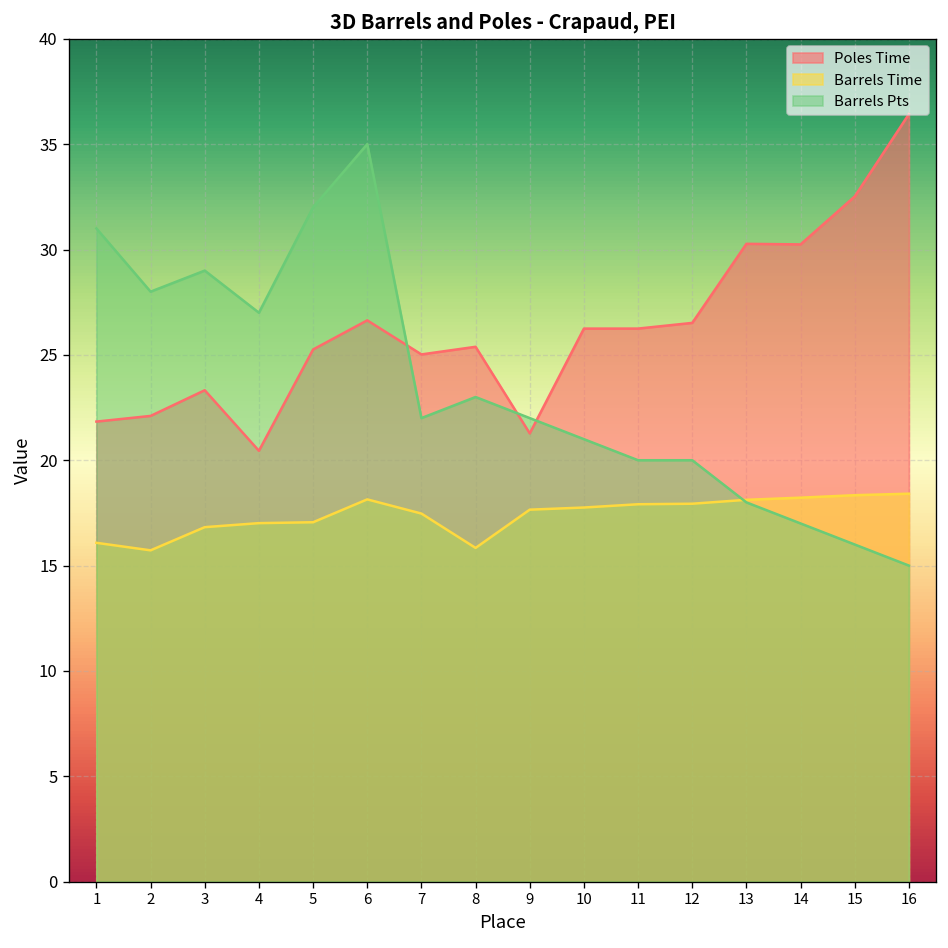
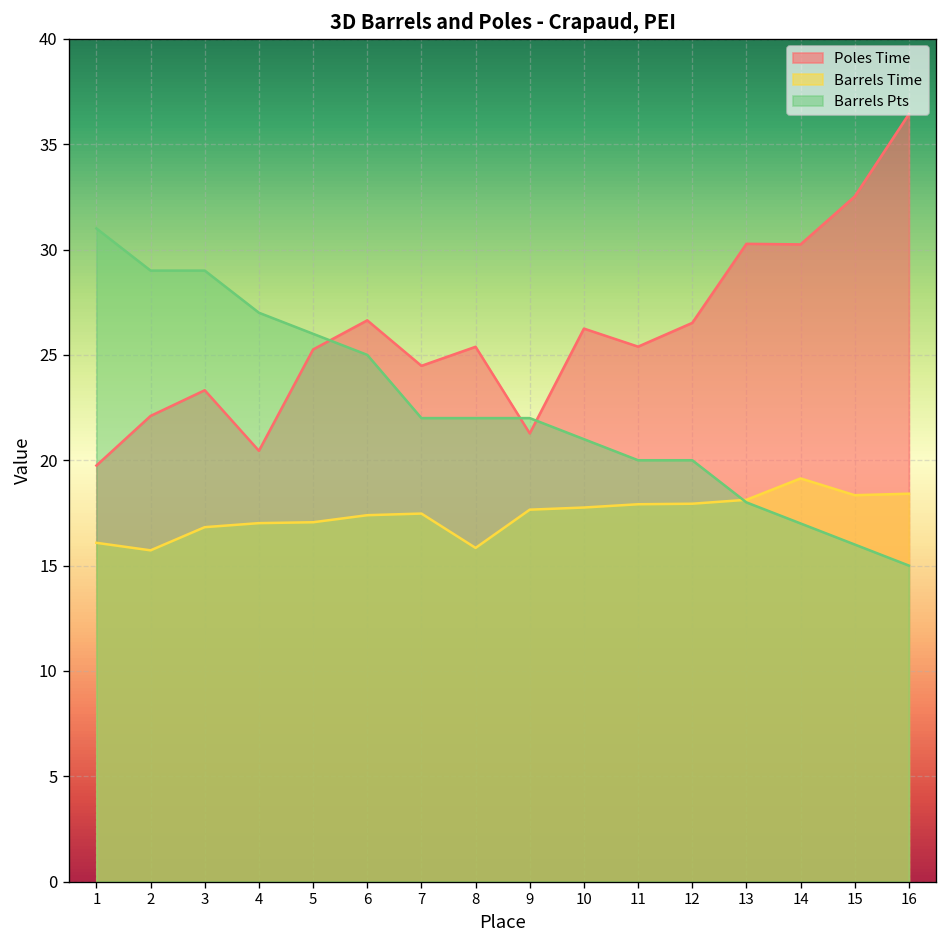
Poles Time, 1: 21.8 -> 19.7
Barrels Pts, 2: 28 -> 29
Barrels Pts, 5: 32 -> 26
Barrels Time, 6: 18.1 -> 17.4
Barrels Pts, 6: 35 -> 25
Poles Time, 7: 25.0 -> 24.5
Barrels Pts, 8: 23 -> 22
Poles Time, 11: 26.2 -> 25.4
Barrels Time, 14: 18.2 -> 19.1
